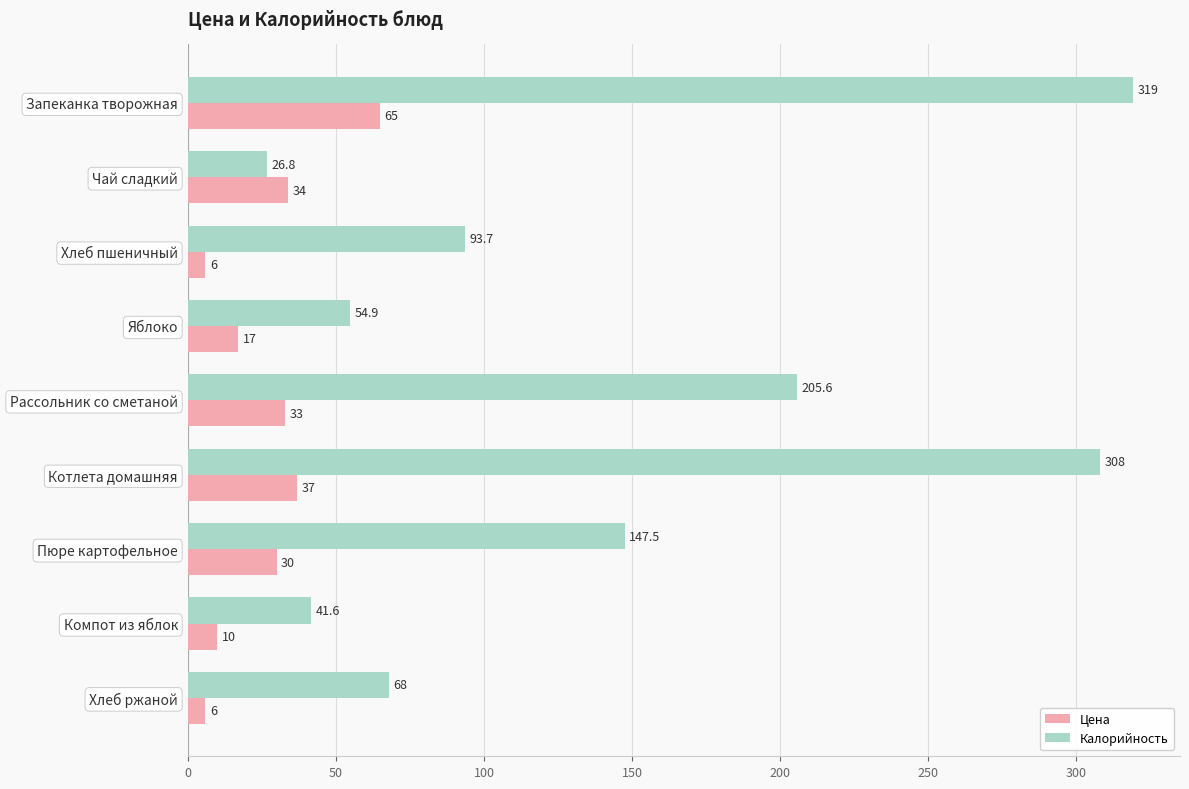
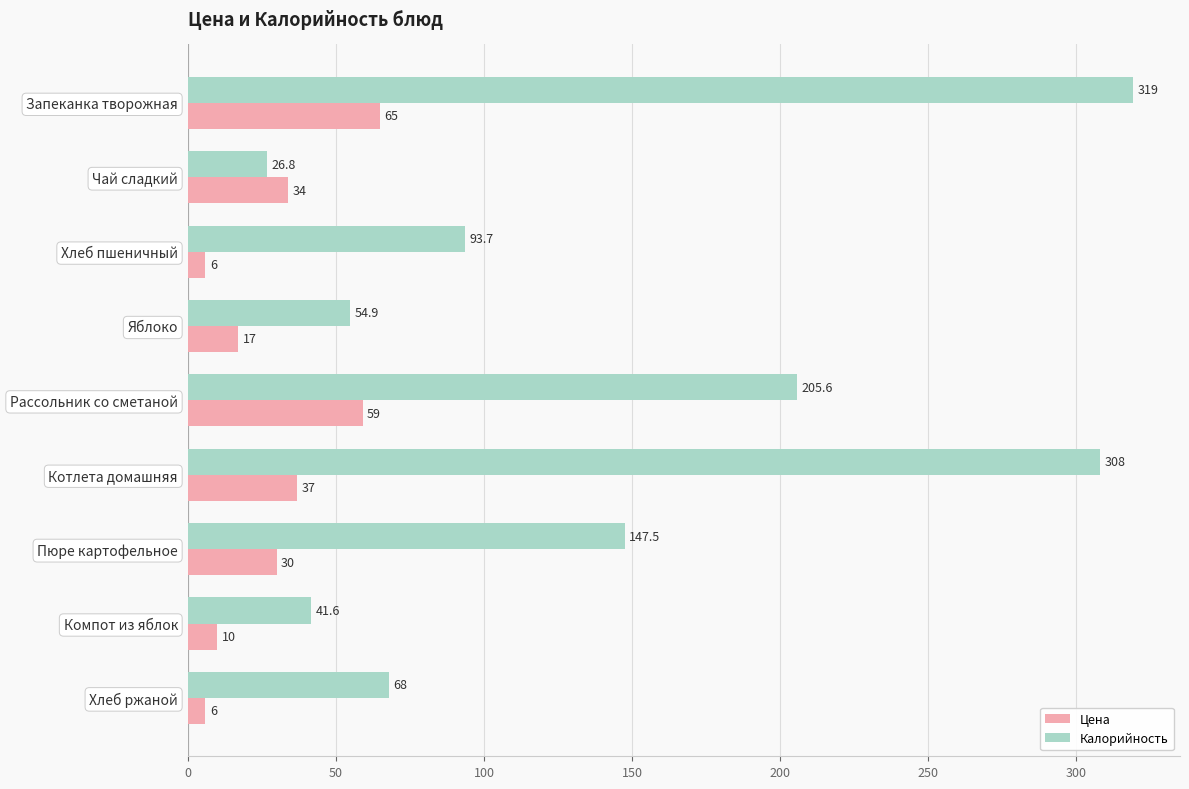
Цена, Рассольник со сметаной: 33 -> 59
